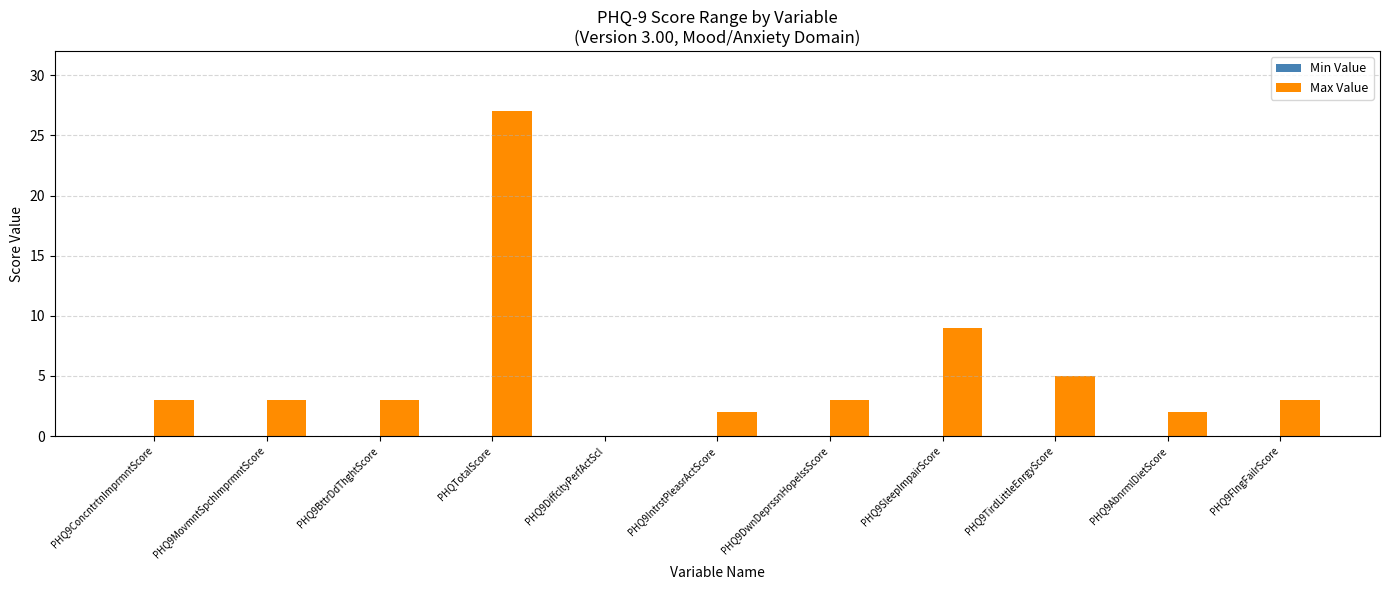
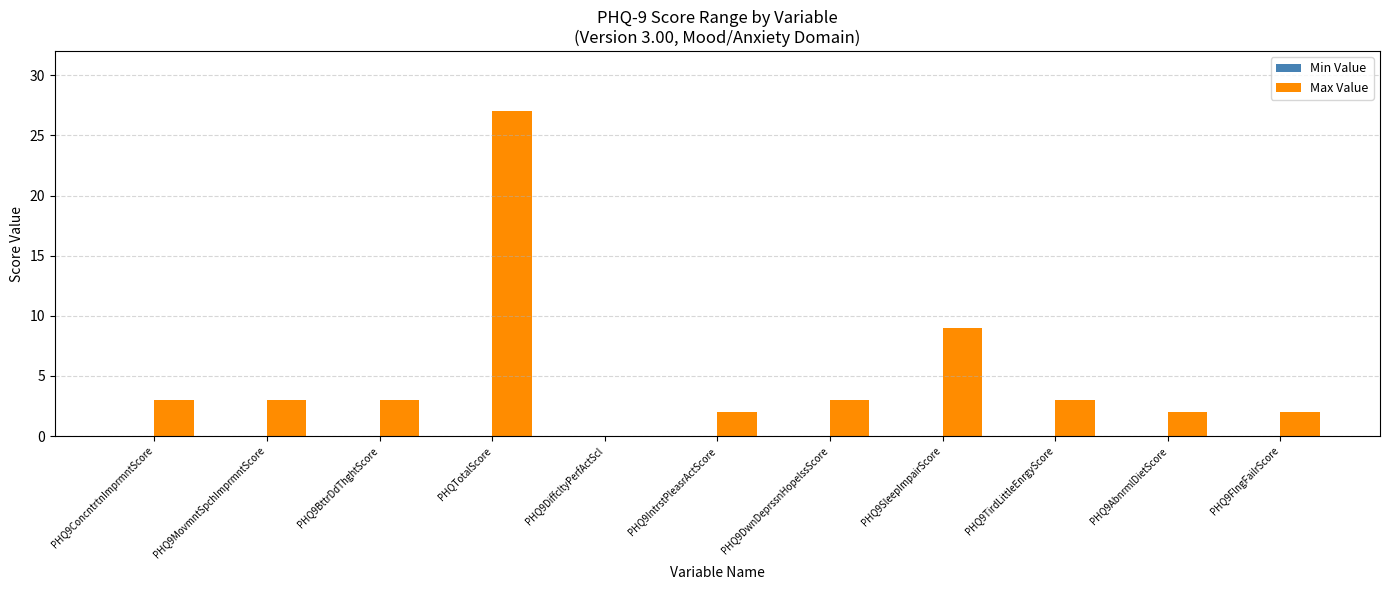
Max Value, PHQ9TirdLittleEnrgyScore: 5 -> 3
Max Value, PHQ9FlngFailrScore: 3 -> 2
